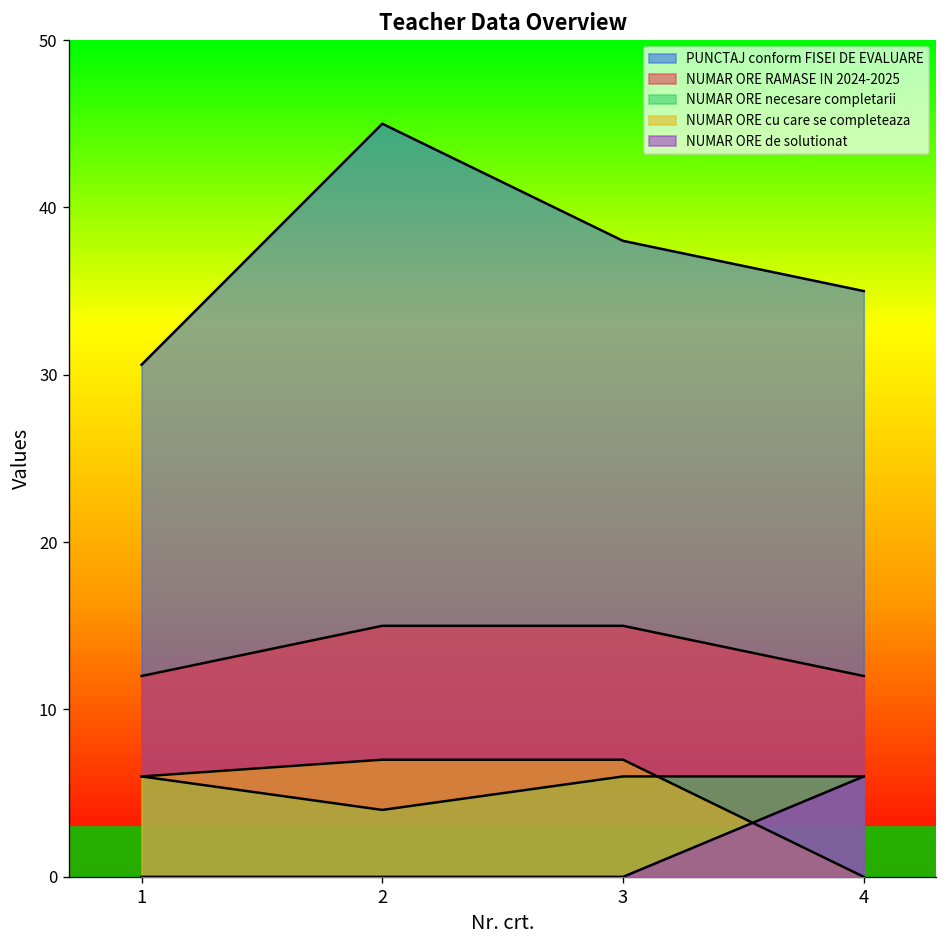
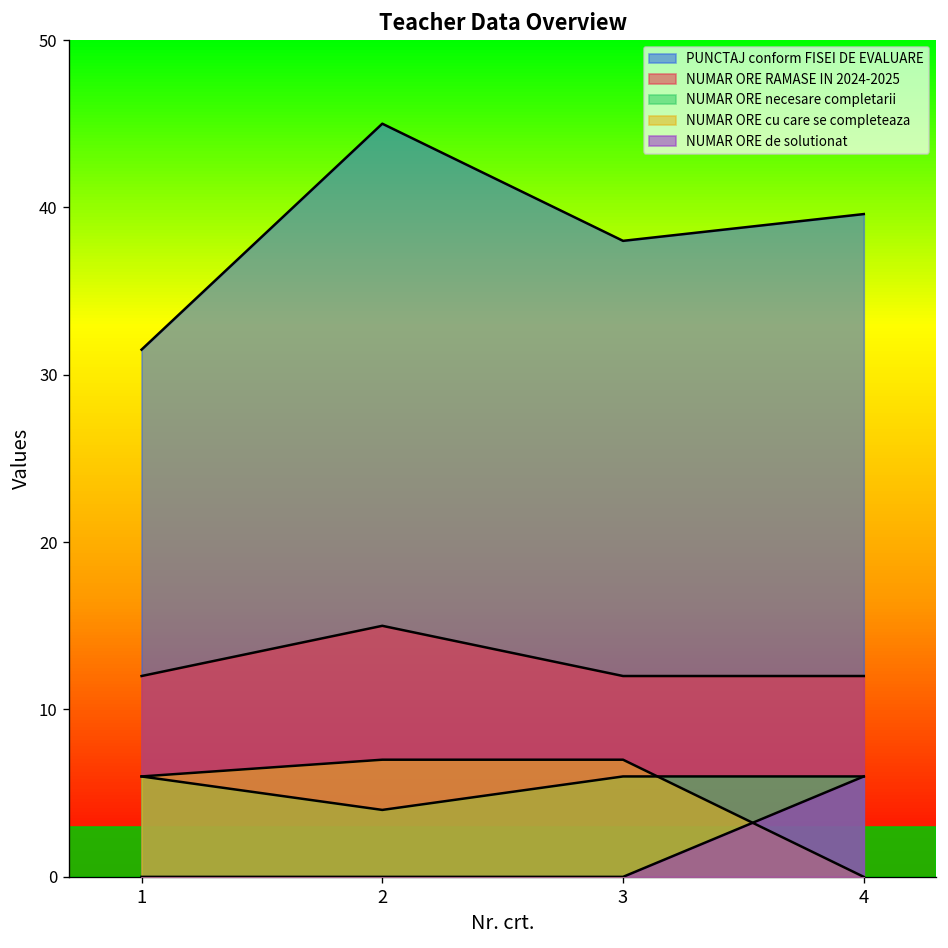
PUNCTAJ conform FISEI DE EVALUARE, 1: 30.6 -> 31.5
NUMAR ORE RAMASE IN 2024-2025, 3: 15 -> 12
PUNCTAJ conform FISEI DE EVALUARE, 4: 35.0 -> 39.6
